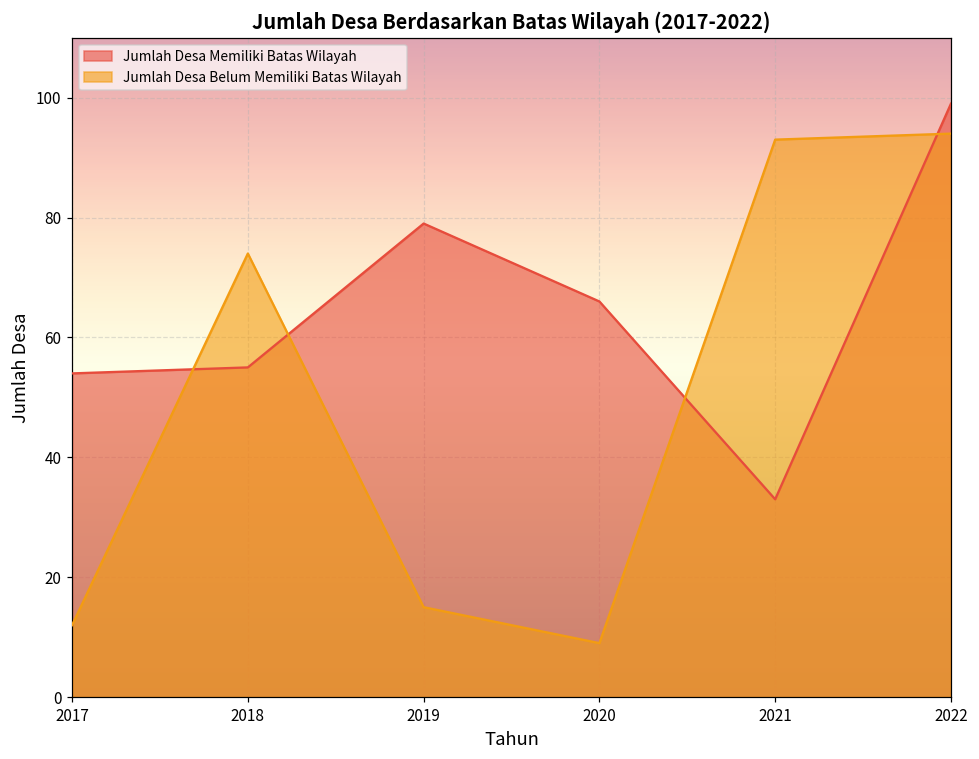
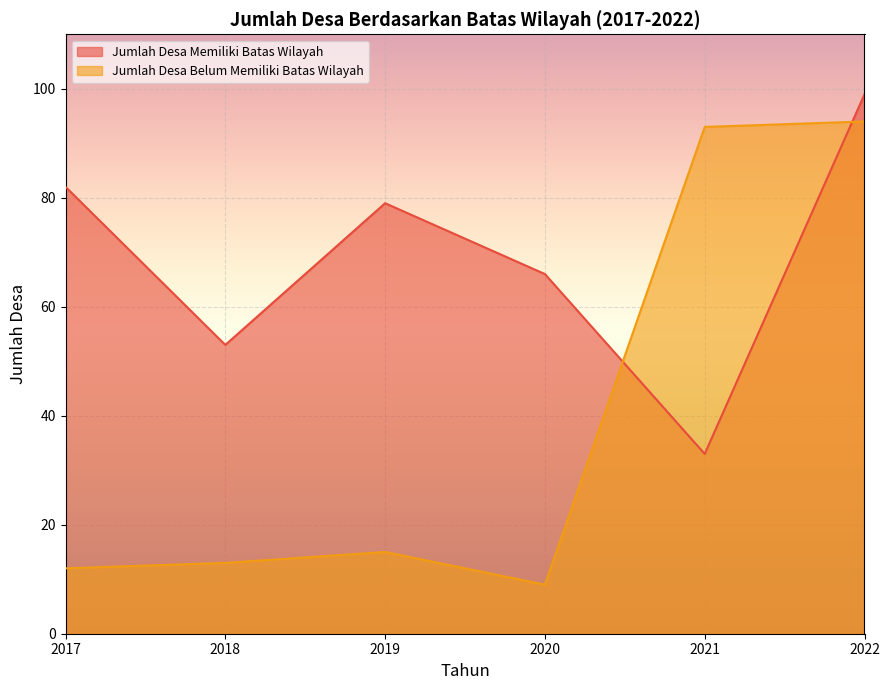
Jumlah Desa Memiliki Batas Wilayah, 2017: 54 -> 82
Jumlah Desa Memiliki Batas Wilayah, 2018: 55 -> 53
Jumlah Desa Belum Memiliki Batas Wilayah, 2018: 74 -> 13
